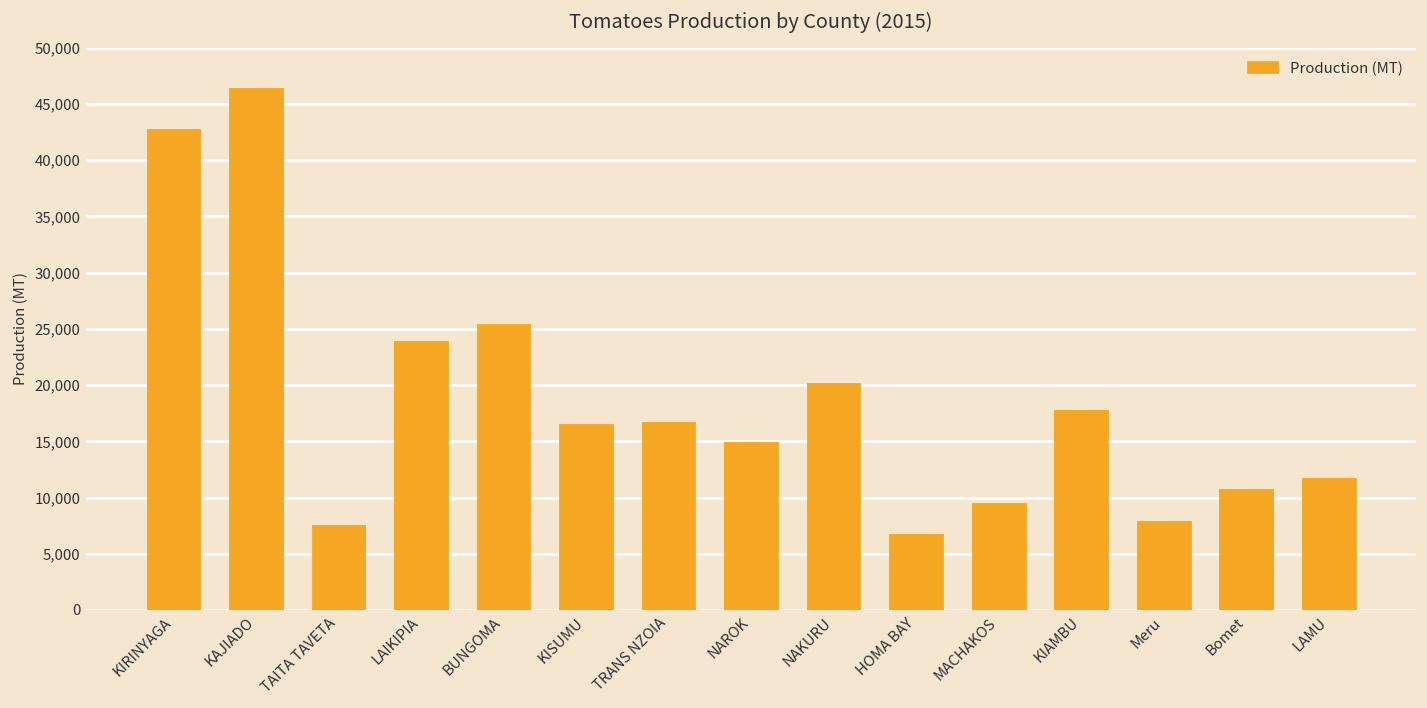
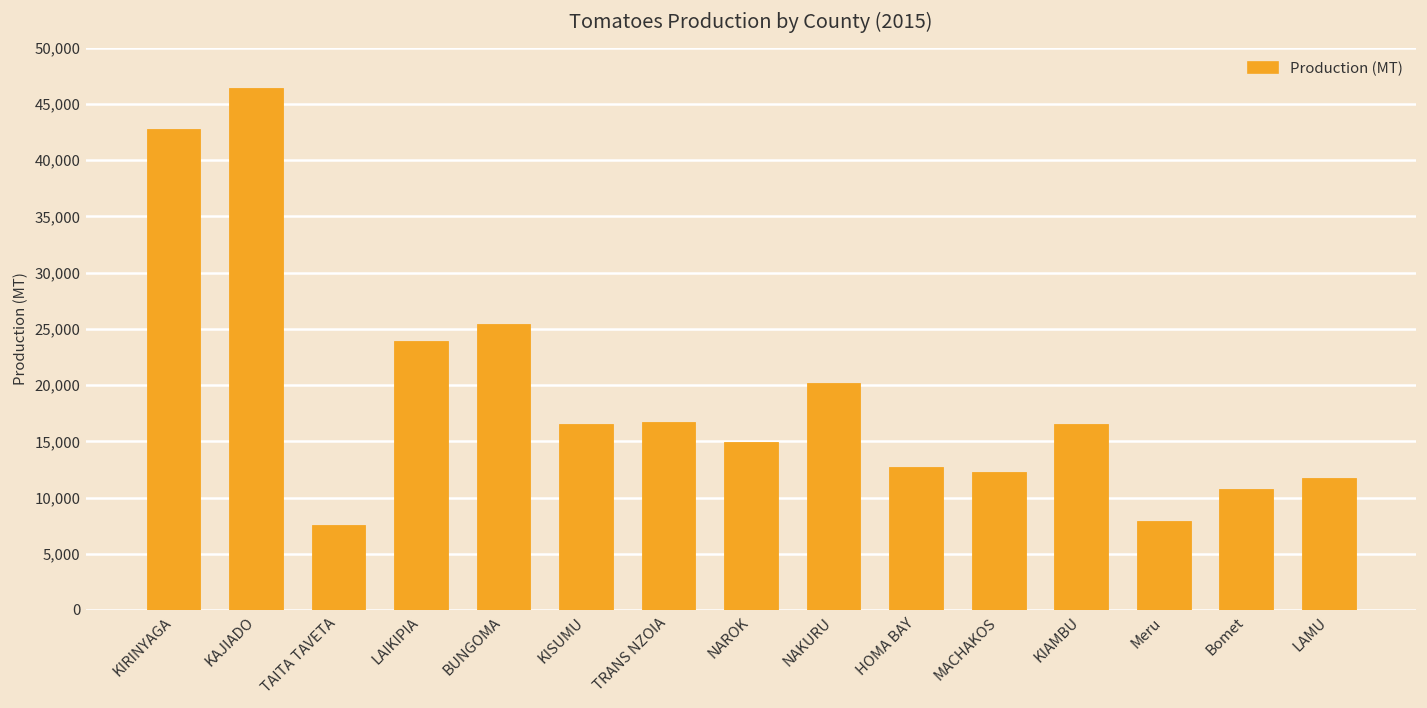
HOMA BAY: 7,000 -> 13,000
MACHAKOS: 10,000 -> 12,000
KIAMBU: 18,000 -> 17,000
